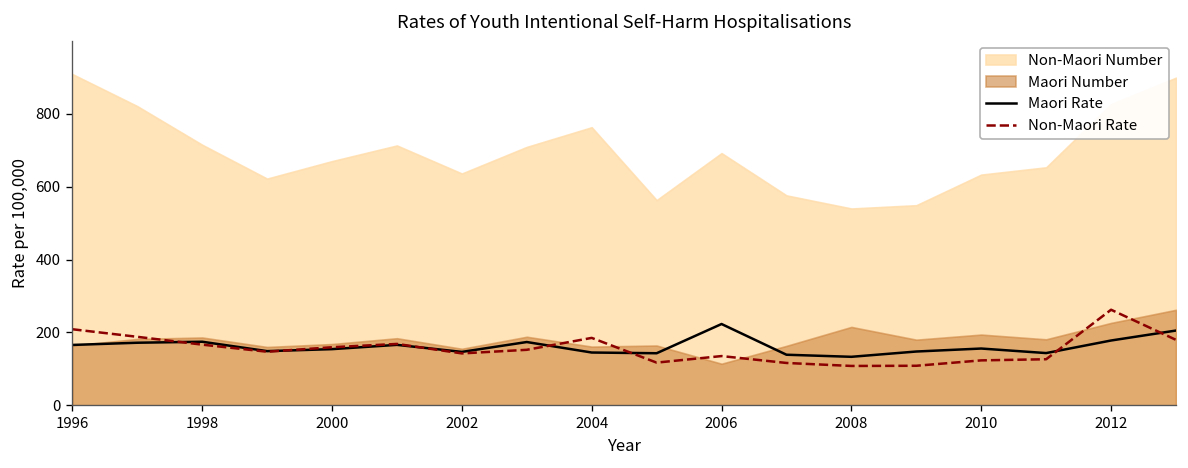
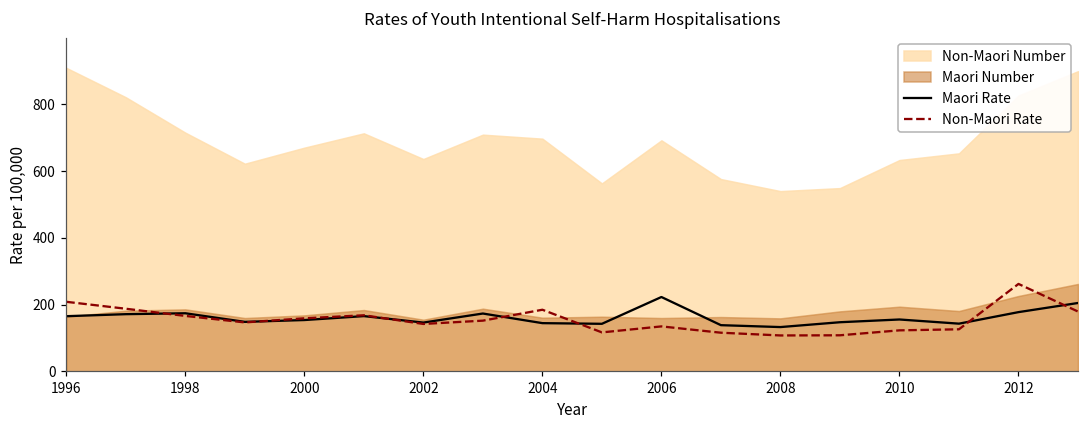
Non-Maori Number, 2004: 760 -> 700
Maori Number, 2006: 110 -> 160
Maori Number, 2008: 220 -> 160
